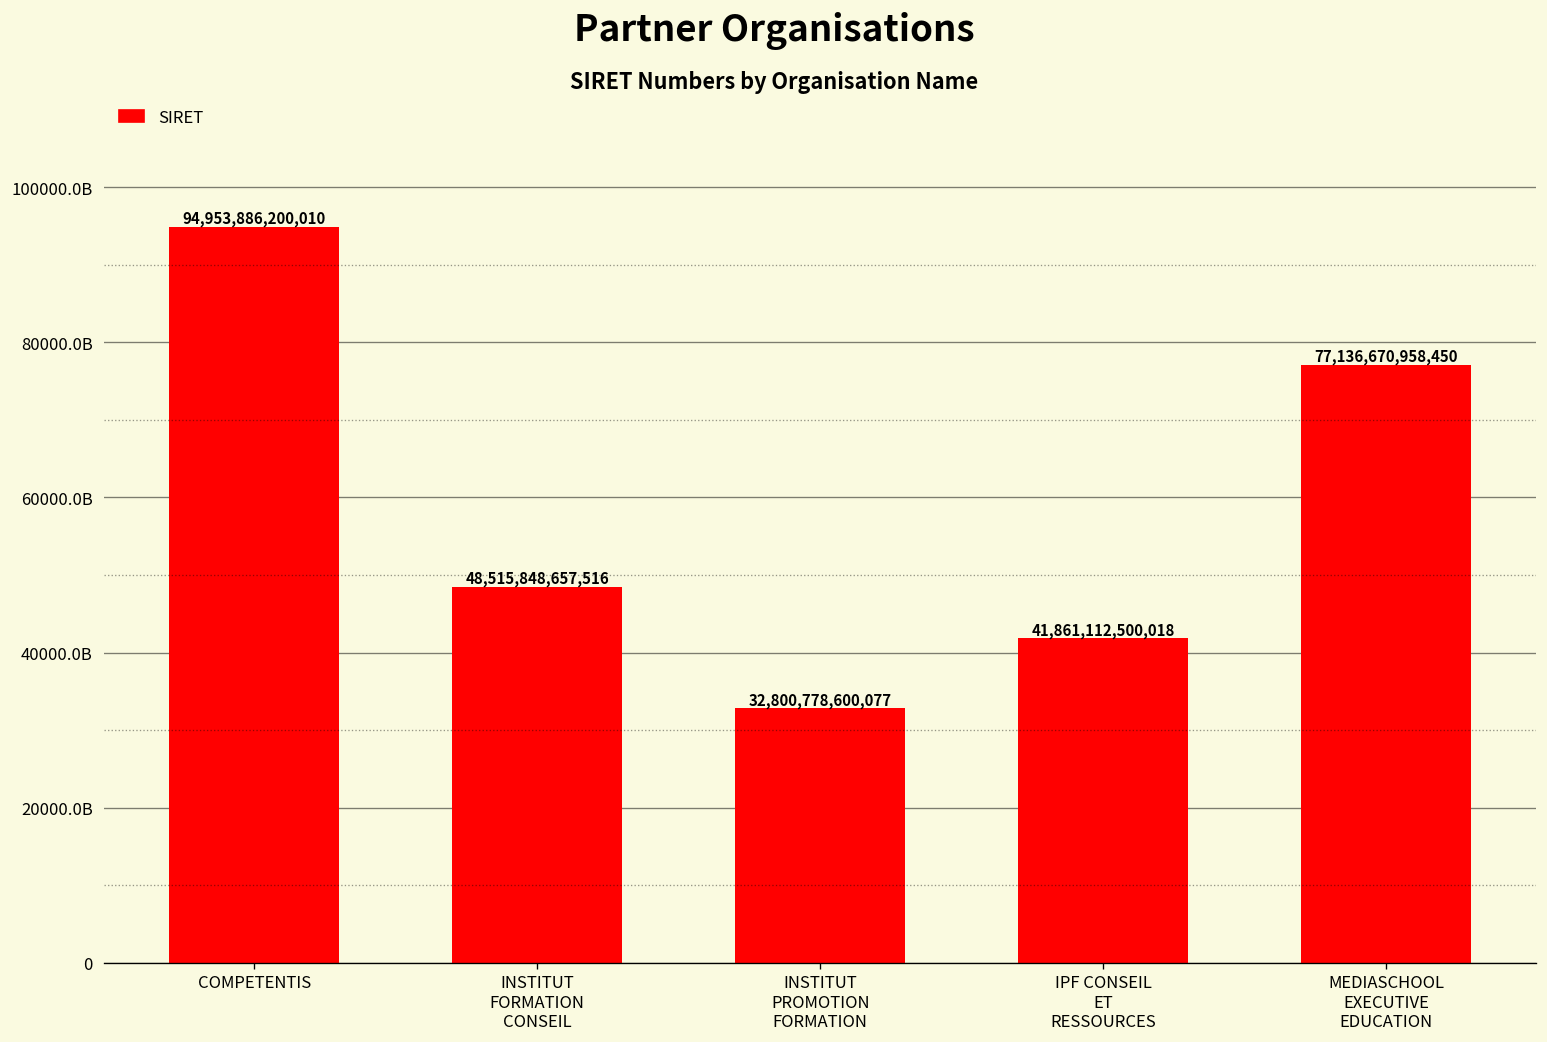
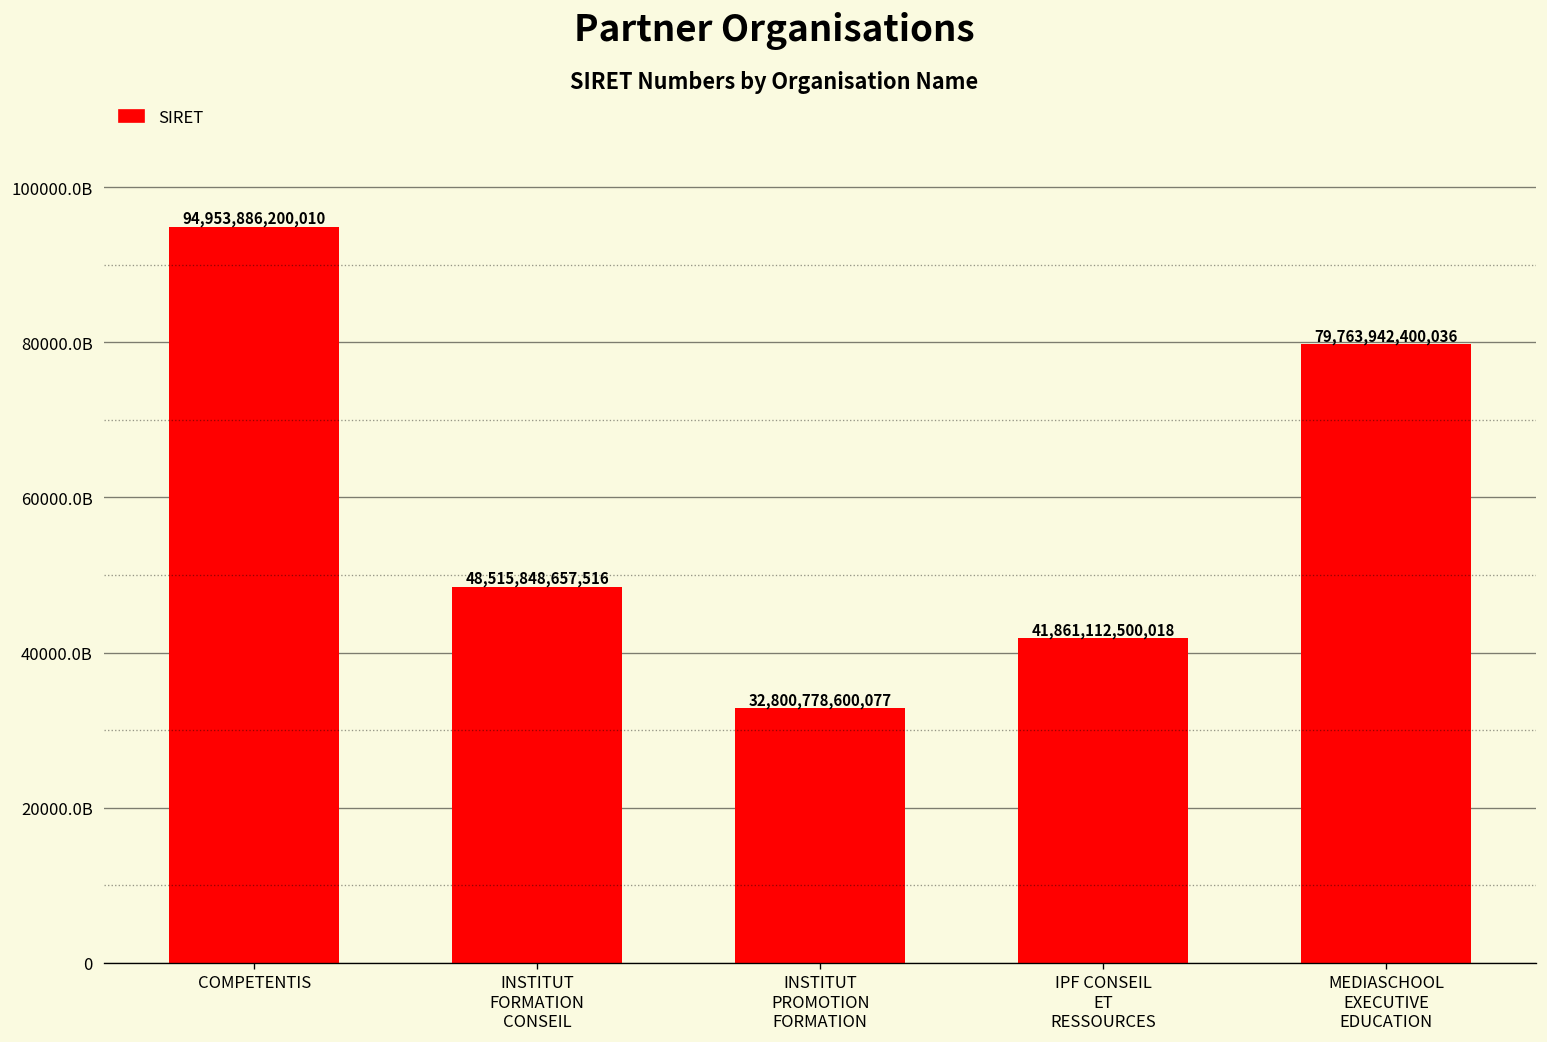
MEDIASCHOOL EXECUTIVE EDUCATION: 77,136,670,958,450 -> 79,763,942,400,036
